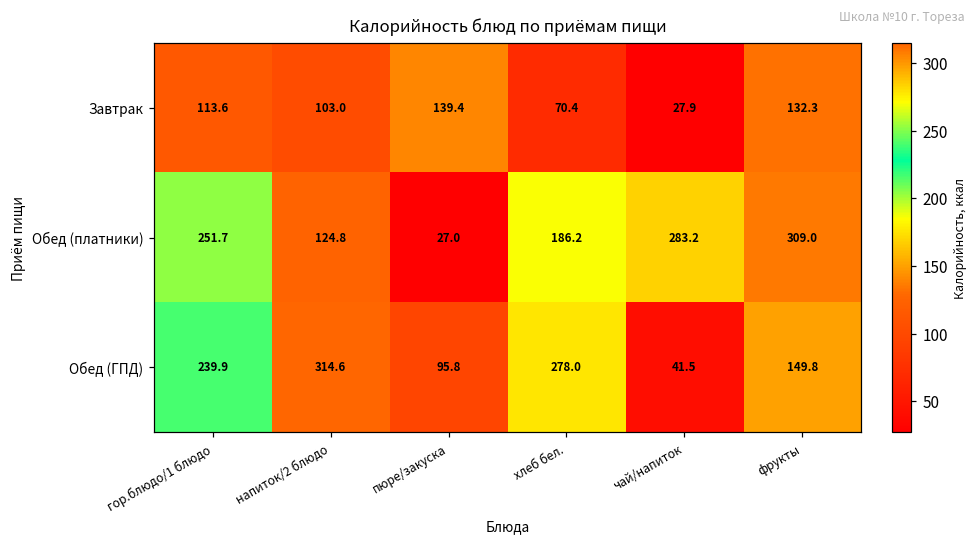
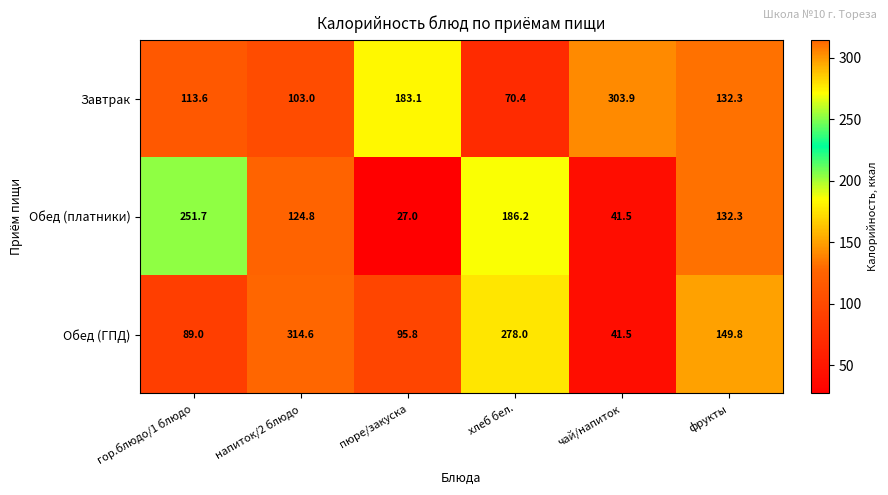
Завтрак, пюре/закуска: 139.4 -> 183.1
Завтрак, чай/напиток: 27.9 -> 303.9
Обед (платники), чай/напиток: 283.2 -> 41.5
Обед (платники), фрукты: 309.0 -> 132.3
Обед (ГПД), гор.блюдо/1 блюдо: 239.9 -> 89.0
